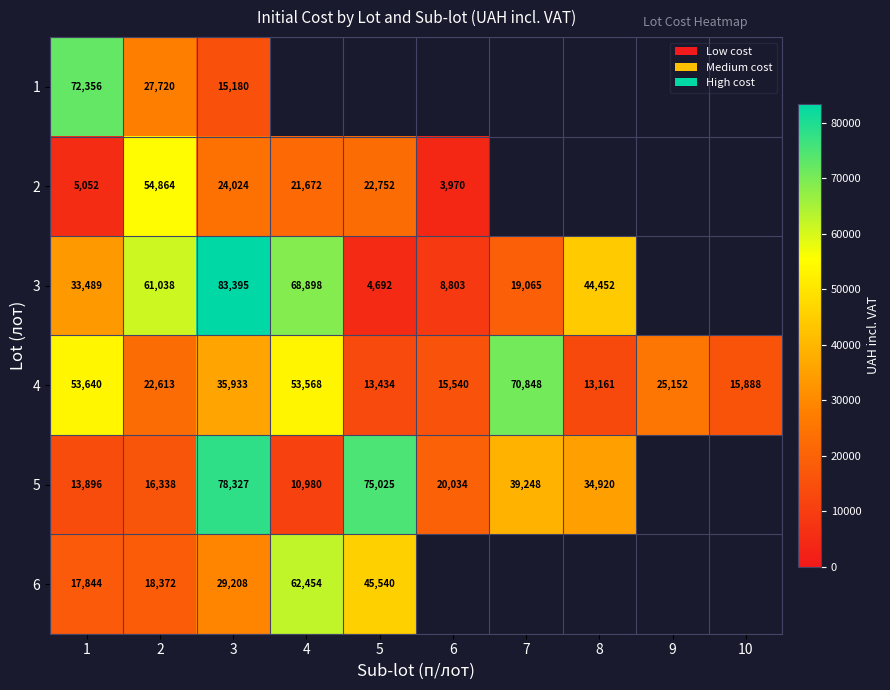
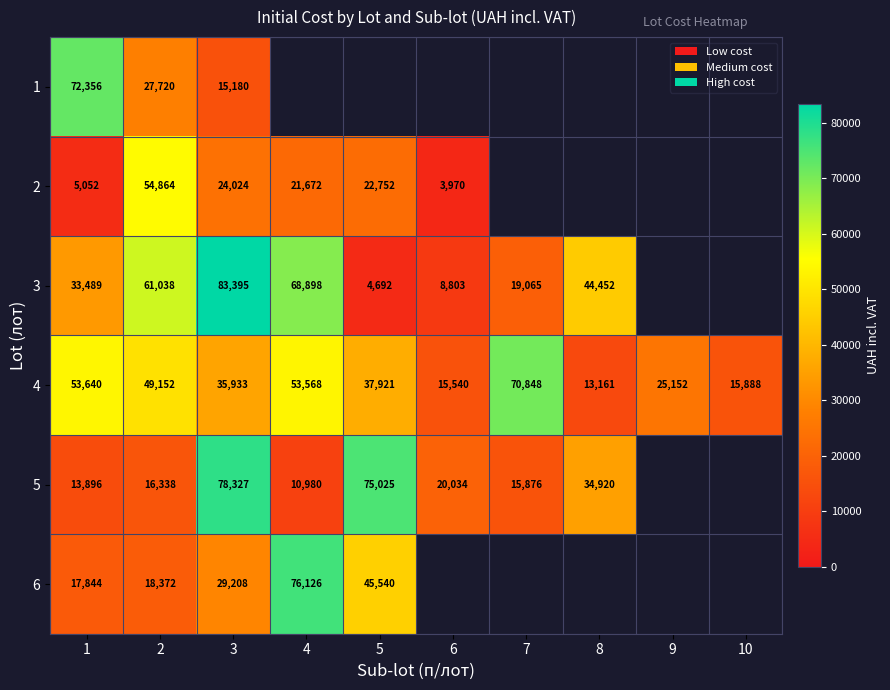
4, 2: 22,613 -> 49,152
4, 5: 13,434 -> 37,921
5, 7: 39,248 -> 15,876
6, 4: 62,454 -> 76,126
